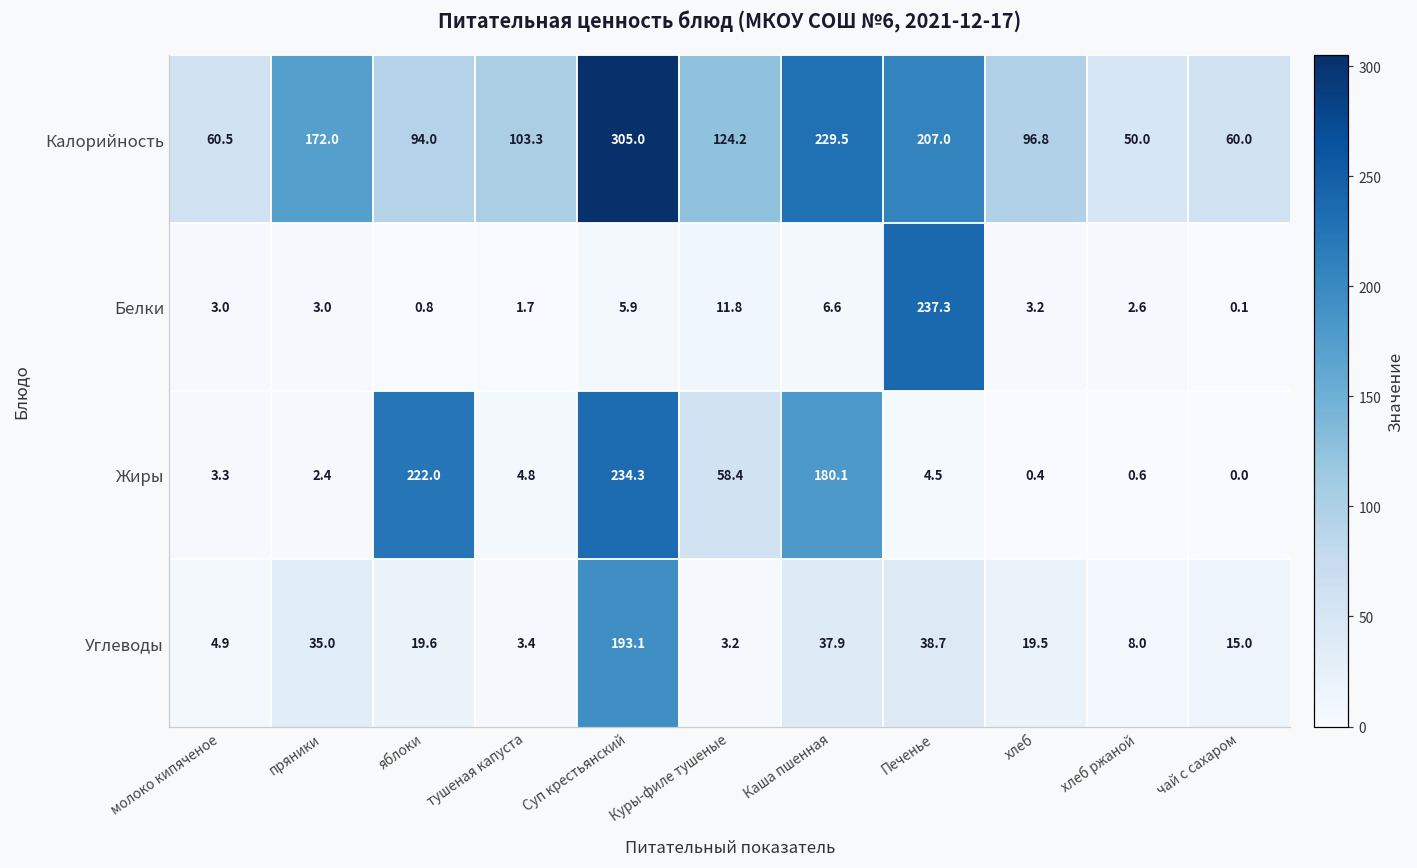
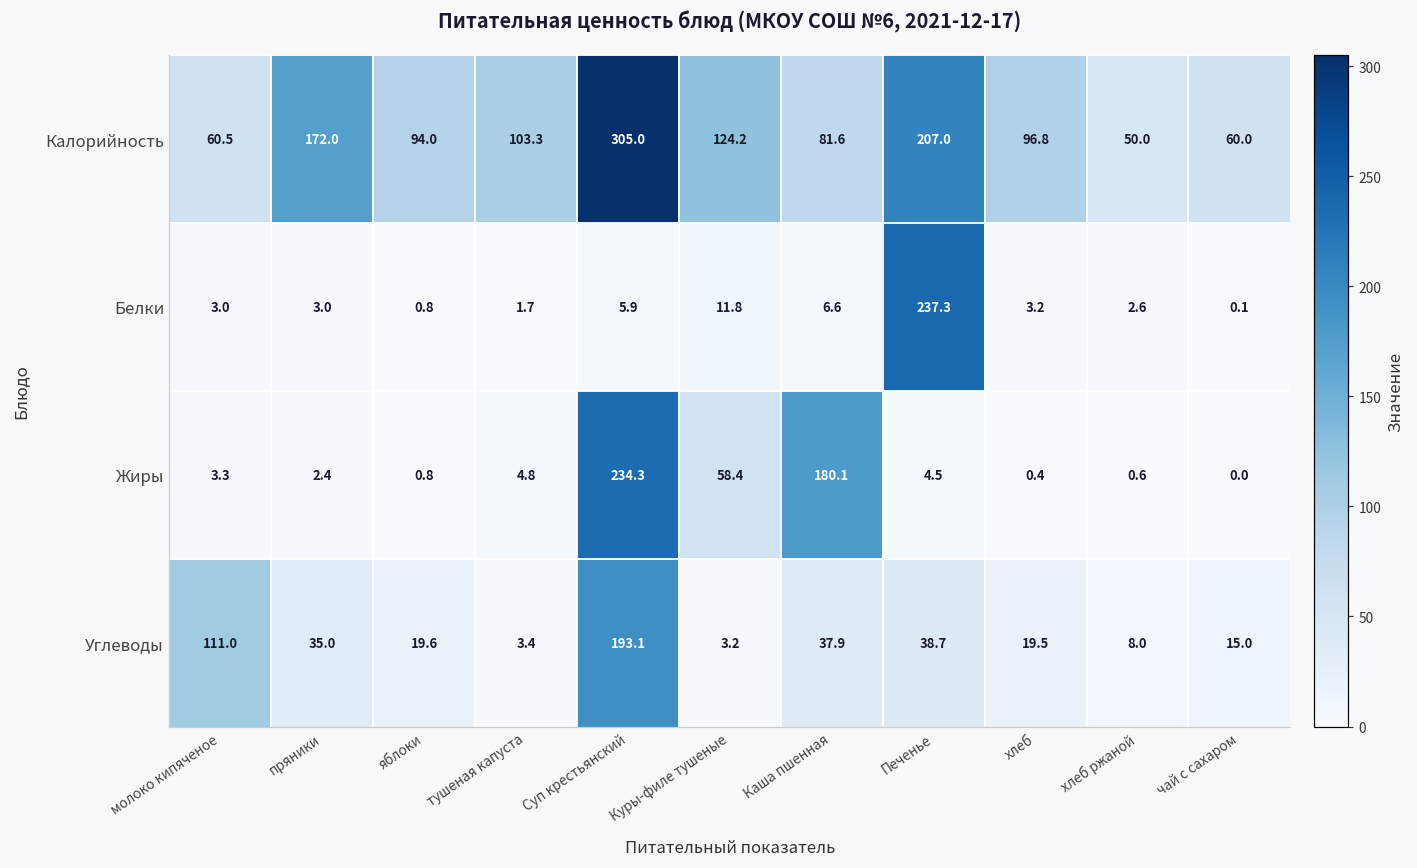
Калорийность, Каша пшенная: 229.5 -> 81.6
Жиры, яблоки: 222.0 -> 0.8
Углеводы, молоко кипяченое: 4.9 -> 111.0
